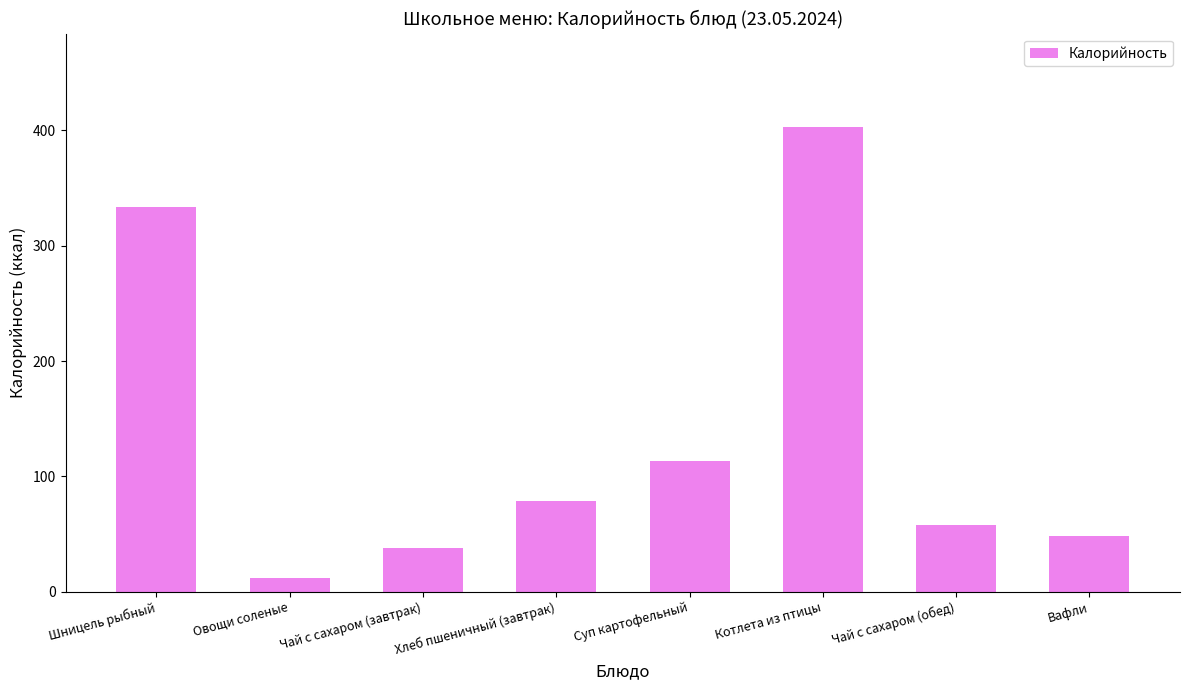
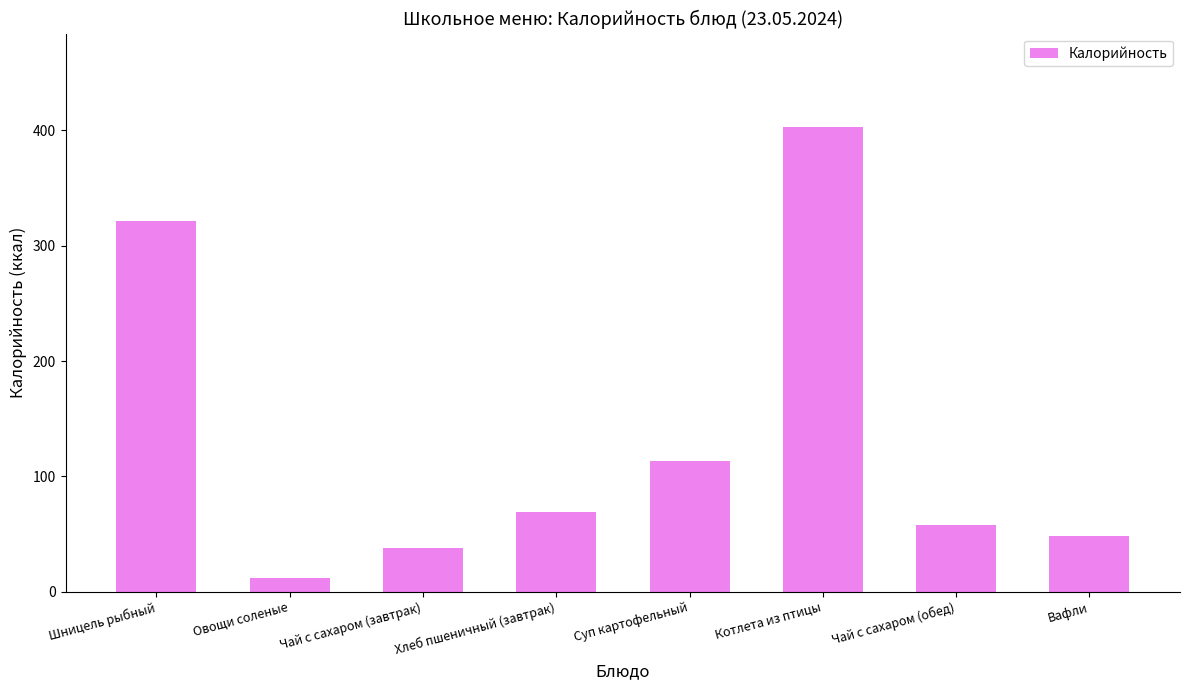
Шницель рыбный: 334 -> 321
Хлеб пшеничный (завтрак): 79 -> 70
